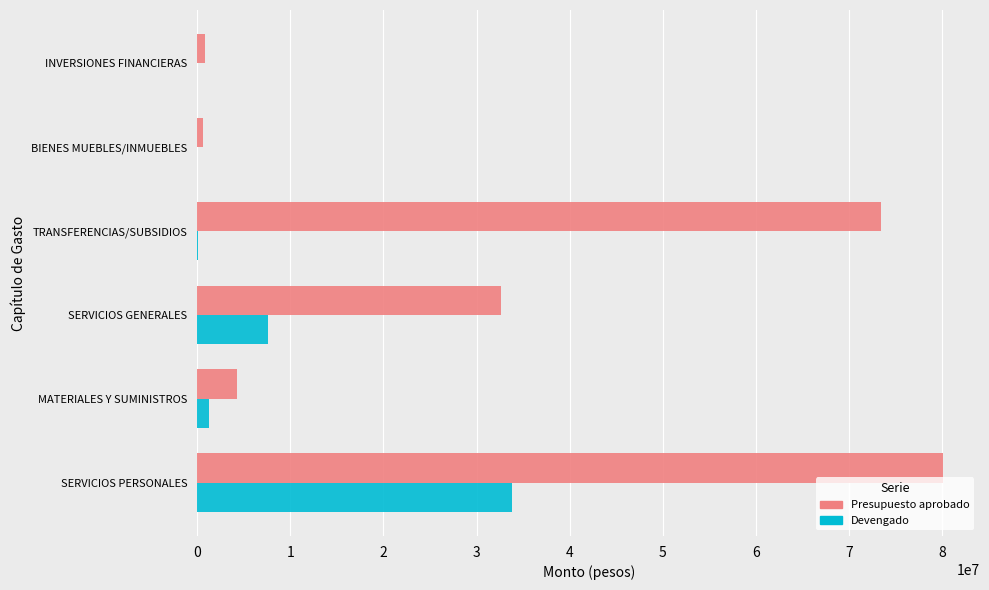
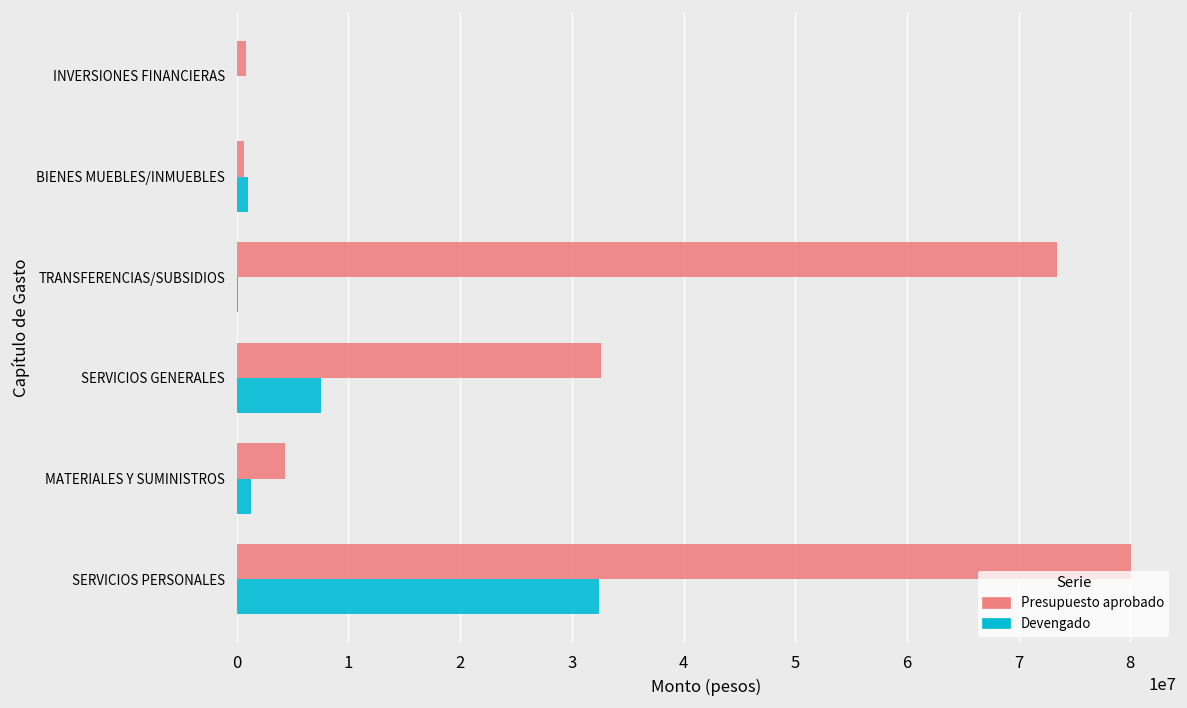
Devengado, BIENES MUEBLES/INMUEBLES: 0 -> 1000000
Devengado, SERVICIOS PERSONALES: 34000000 -> 32000000
